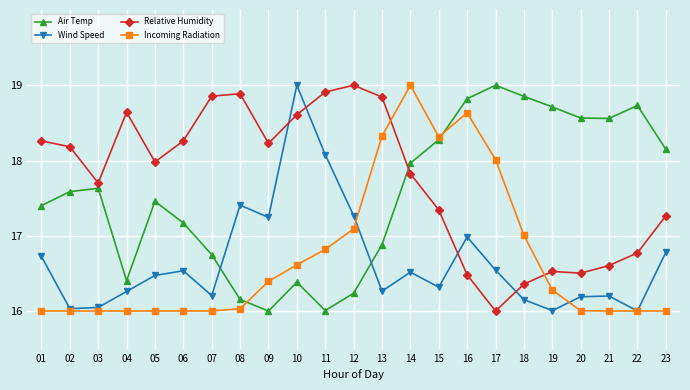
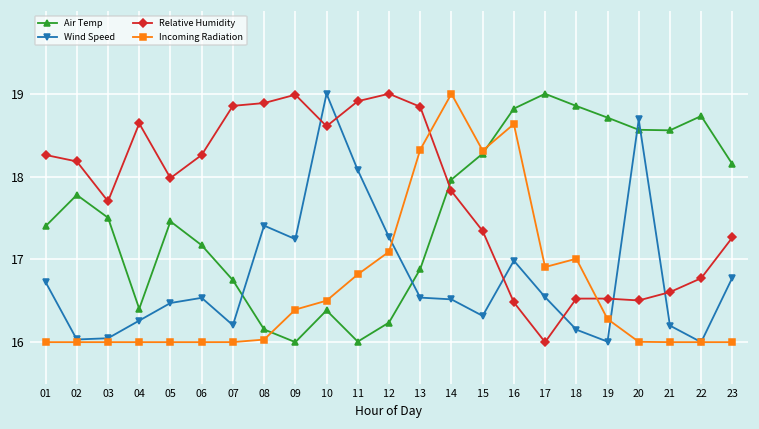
Air Temp, 02: 17.6 -> 17.8
Air Temp, 03: 17.6 -> 17.5
Relative Humidity, 09: 18.2 -> 19.0
Incoming Radiation, 10: 16.6 -> 16.5
Wind Speed, 13: 16.3 -> 16.5
Incoming Radiation, 17: 18.0 -> 16.9
Relative Humidity, 18: 16.4 -> 16.5
Wind Speed, 20: 16.2 -> 18.7
